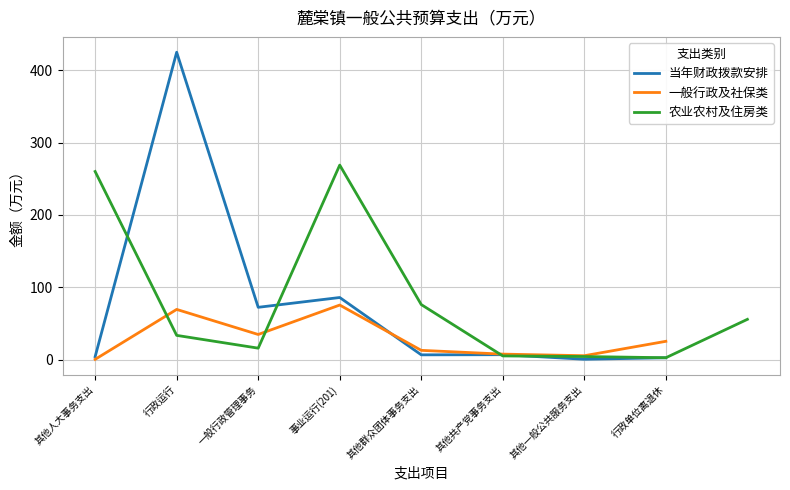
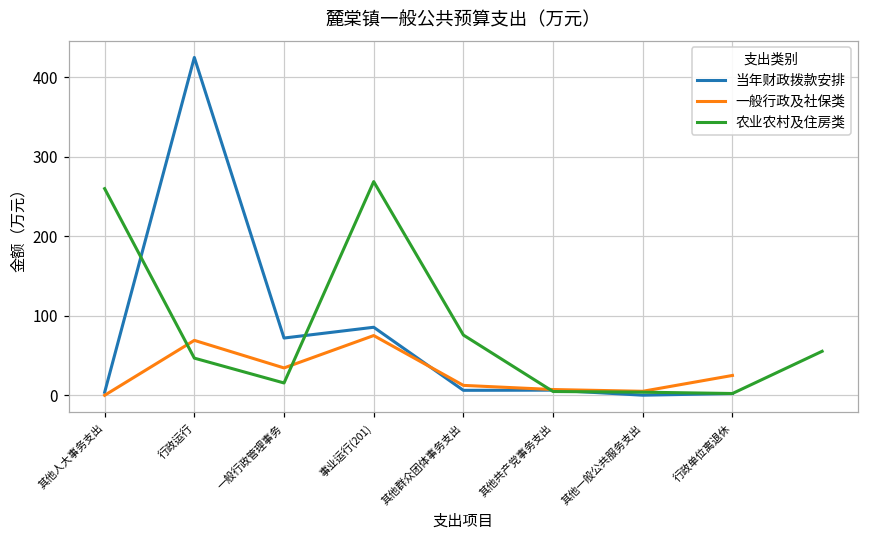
农业农村及住房类, 行政运行: 30 -> 50
